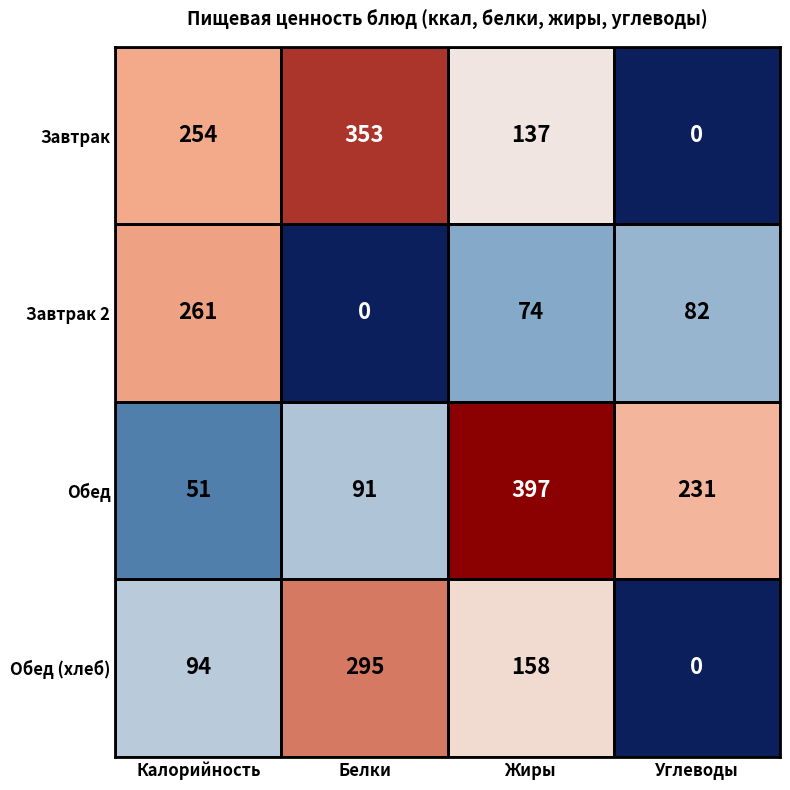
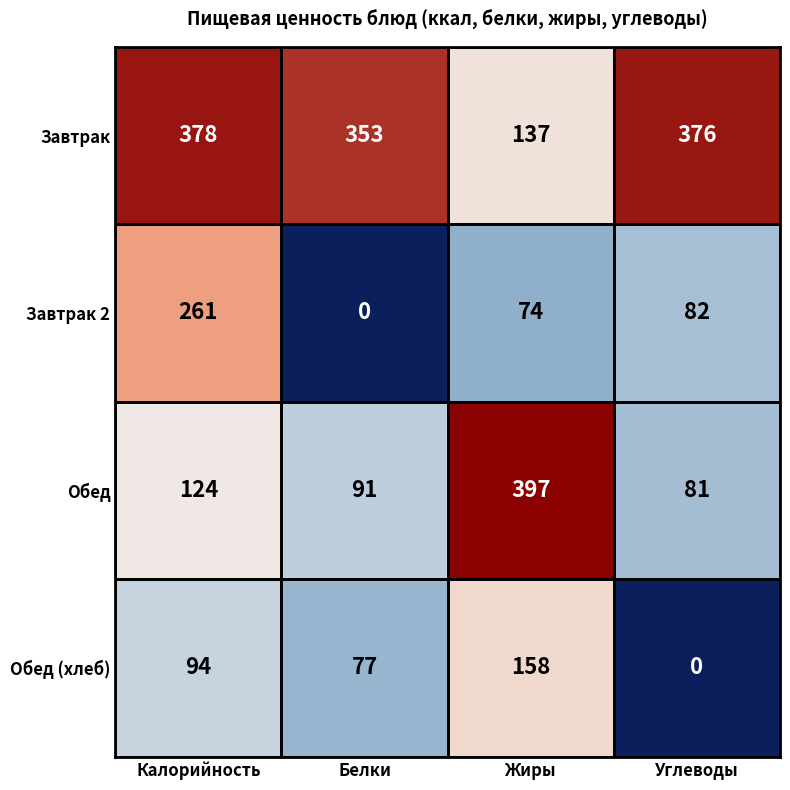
Завтрак, Калорийность: 254 -> 378
Завтрак, Углеводы: 0 -> 376
Обед, Калорийность: 51 -> 124
Обед, Углеводы: 231 -> 81
Обед (хлеб), Белки: 295 -> 77
